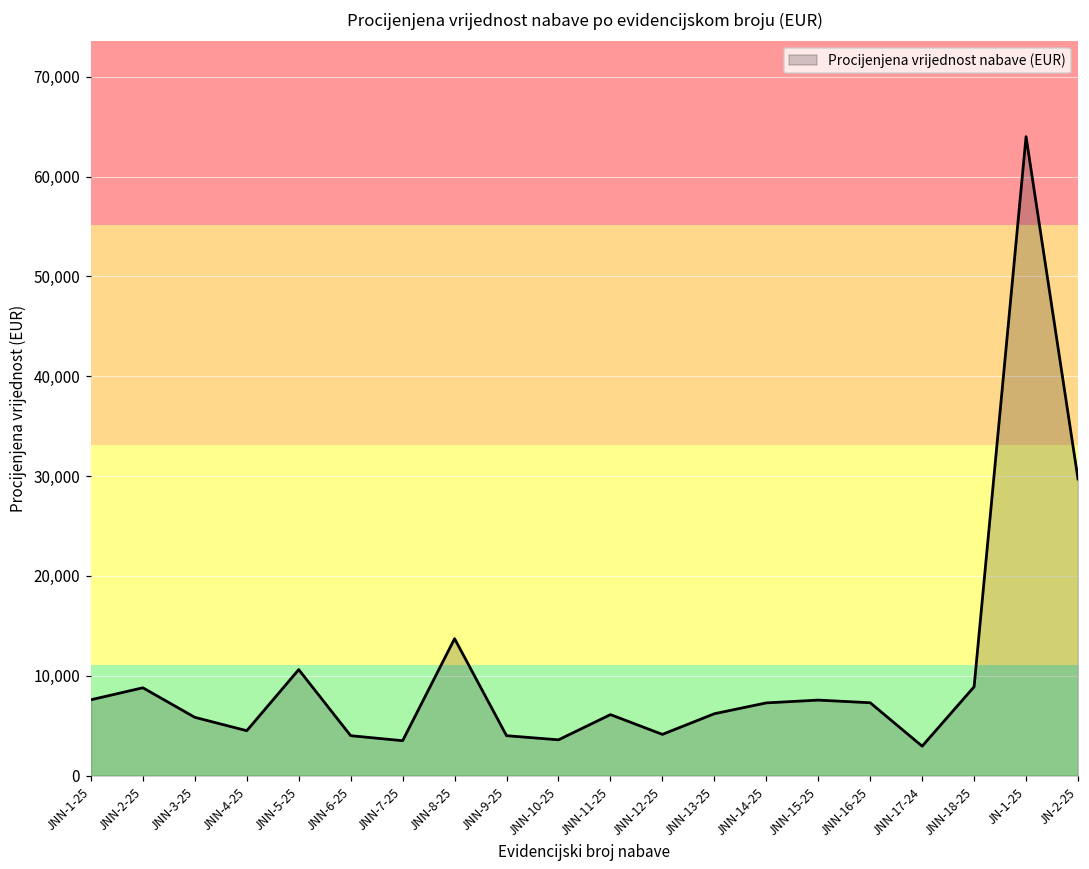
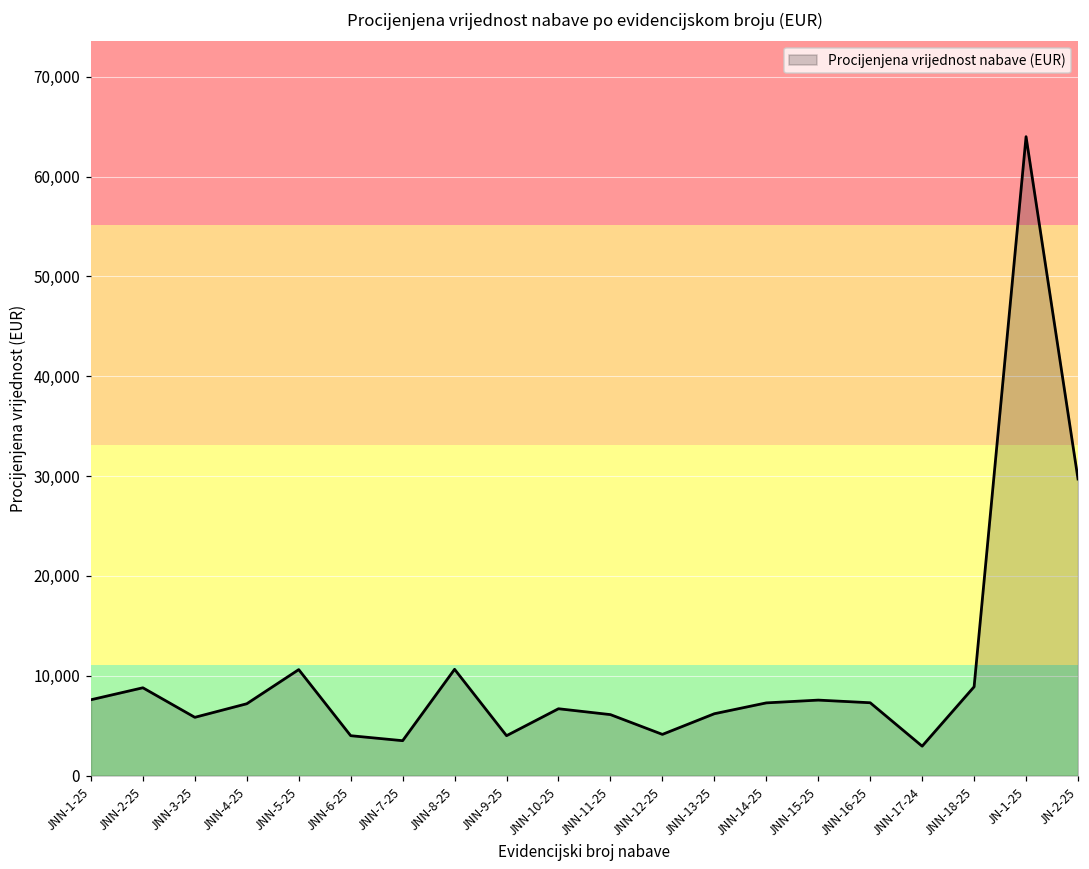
JNN-4-25: 5,000 -> 7,000
JNN-8-25: 14,000 -> 11,000
JNN-10-25: 4,000 -> 7,000
